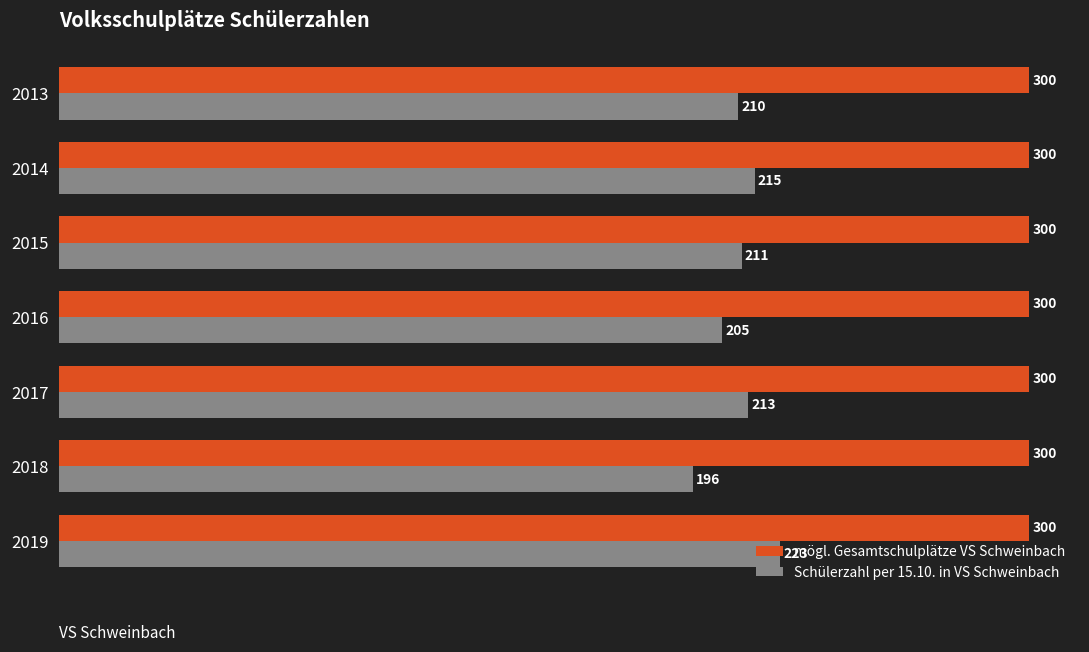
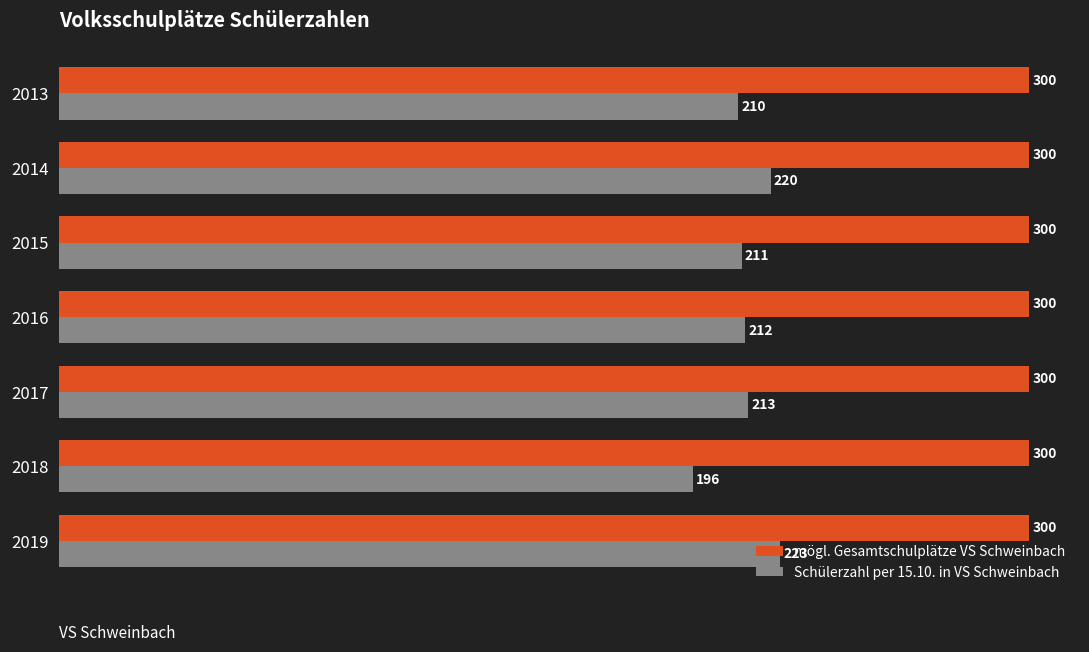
Schülerzahl per 15.10. in VS Schweinbach, 2014: 215 -> 220
Schülerzahl per 15.10. in VS Schweinbach, 2016: 205 -> 212
